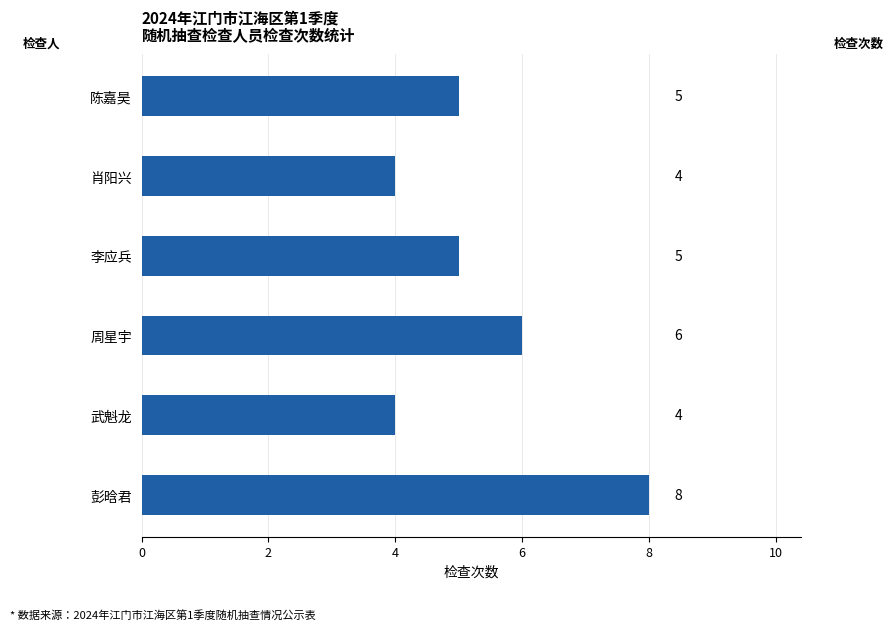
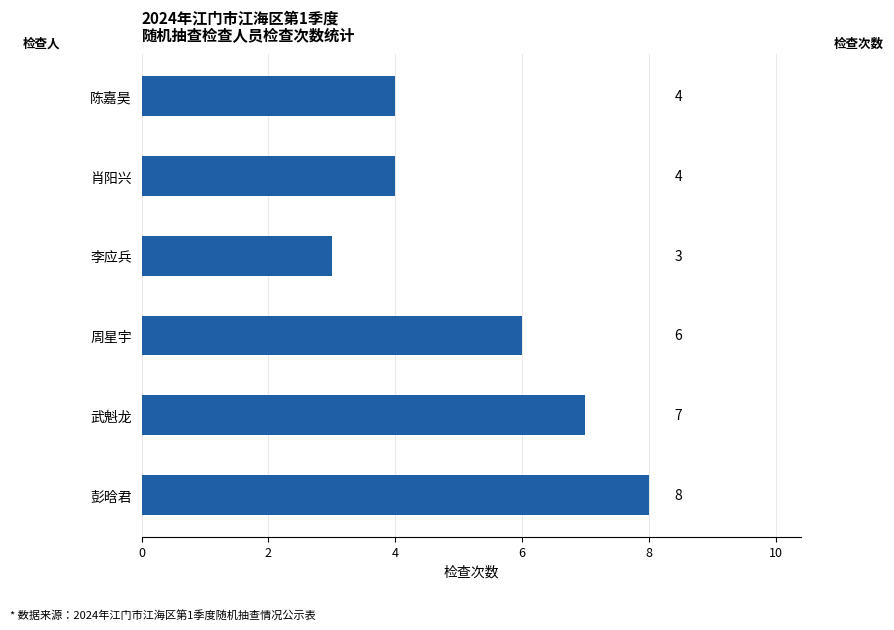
陈嘉昊: 5 -> 4
李应兵: 5 -> 3
武魁龙: 4 -> 7
